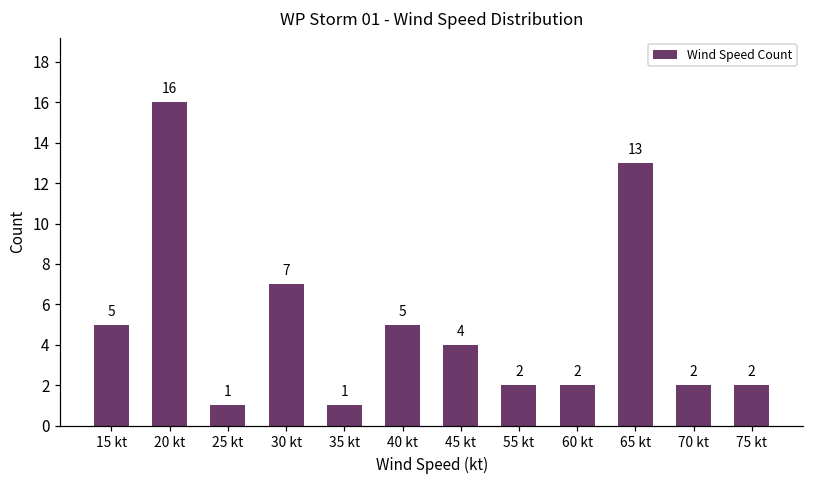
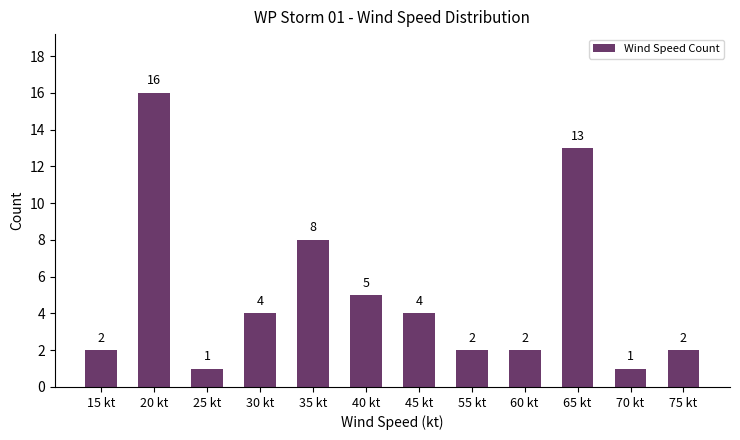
15 kt: 5 -> 2
30 kt: 7 -> 4
35 kt: 1 -> 8
70 kt: 2 -> 1
